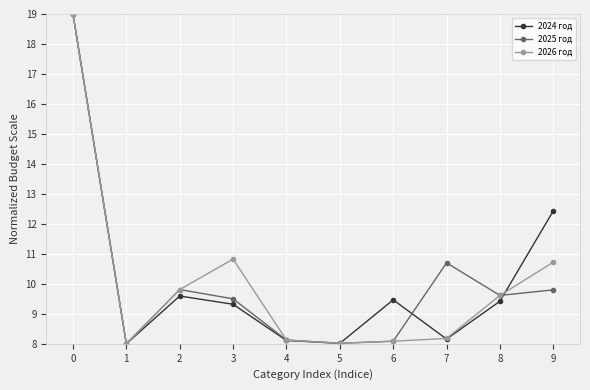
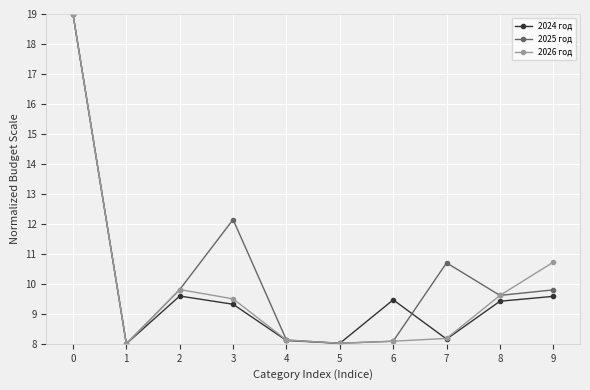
2025 год, 3: 9.5 -> 12.1
2026 год, 3: 10.8 -> 9.5
2024 год, 9: 12.4 -> 9.6
